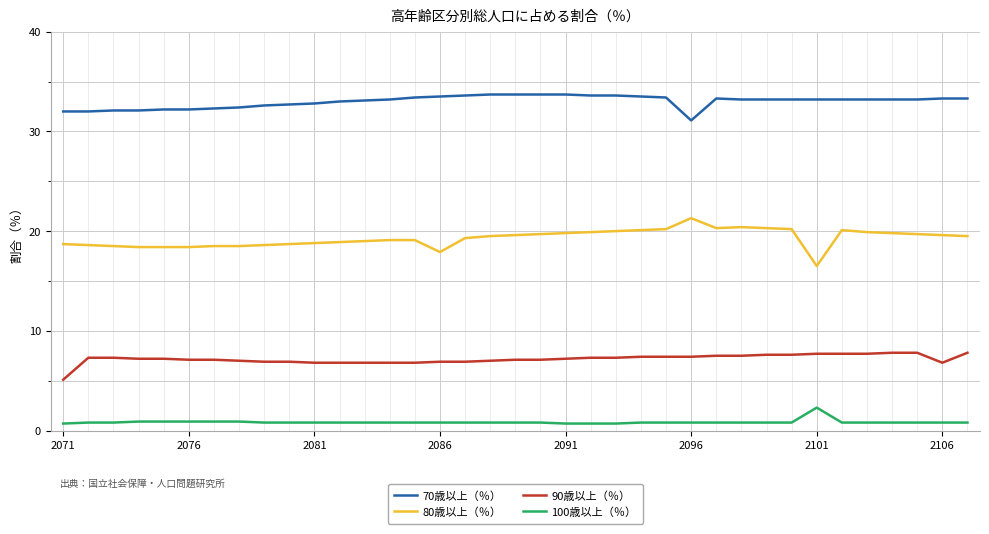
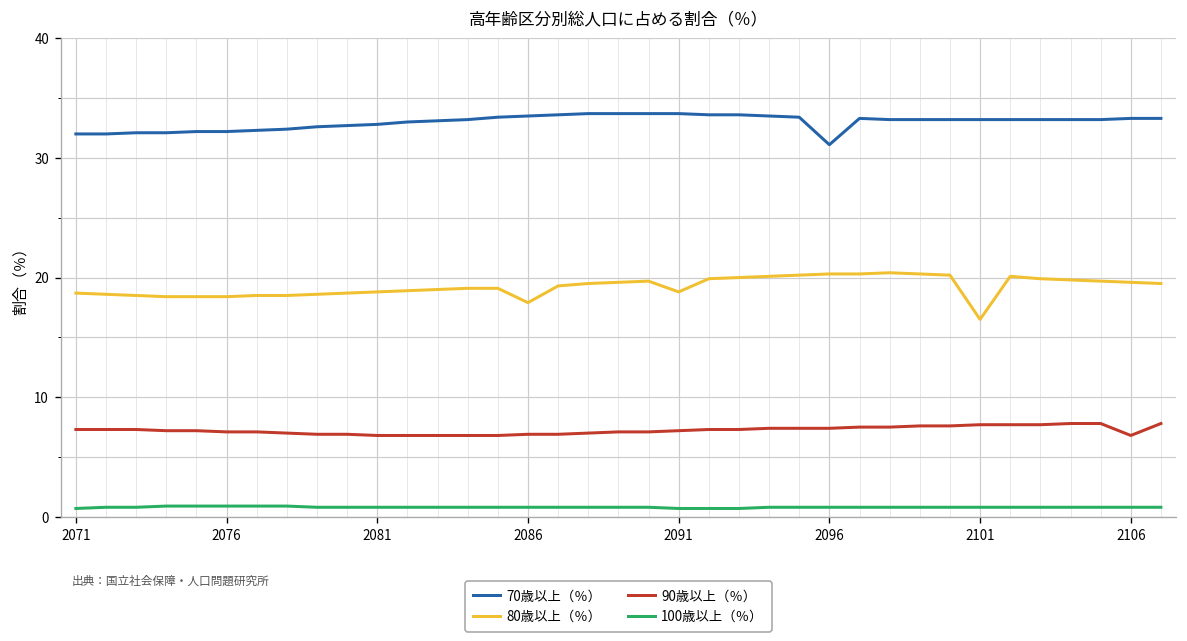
90歳以上（％）, 2071: 5 -> 7
80歳以上（％）, 2091: 20 -> 19
80歳以上（％）, 2096: 21 -> 20
100歳以上（％）, 2101: 2 -> 1
